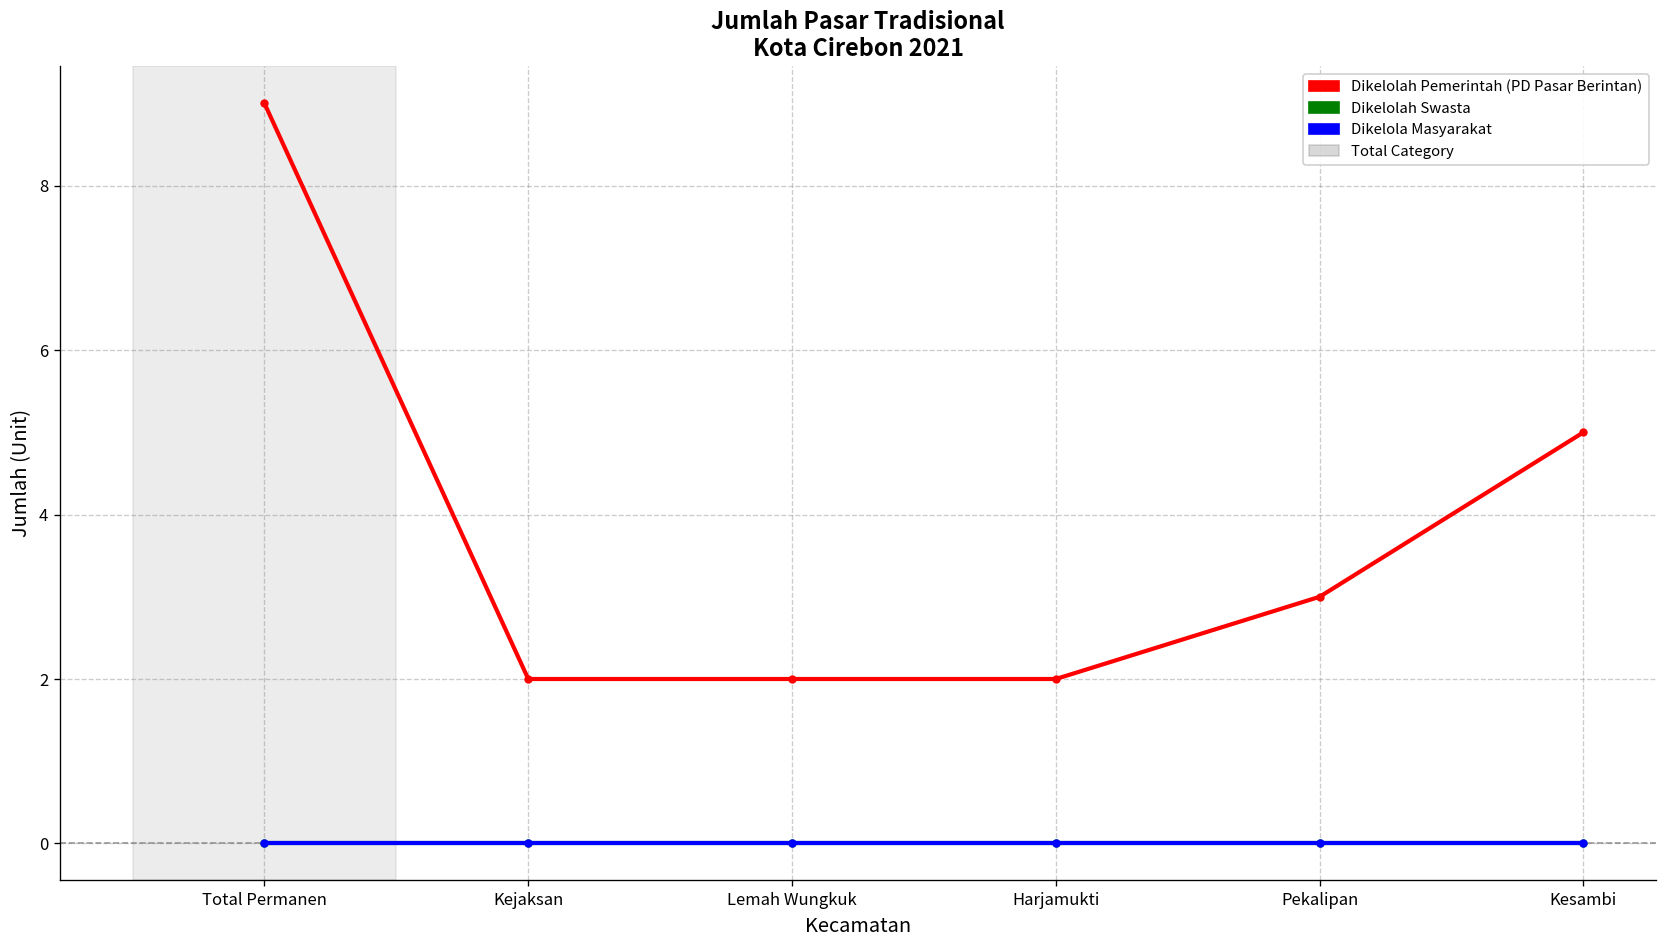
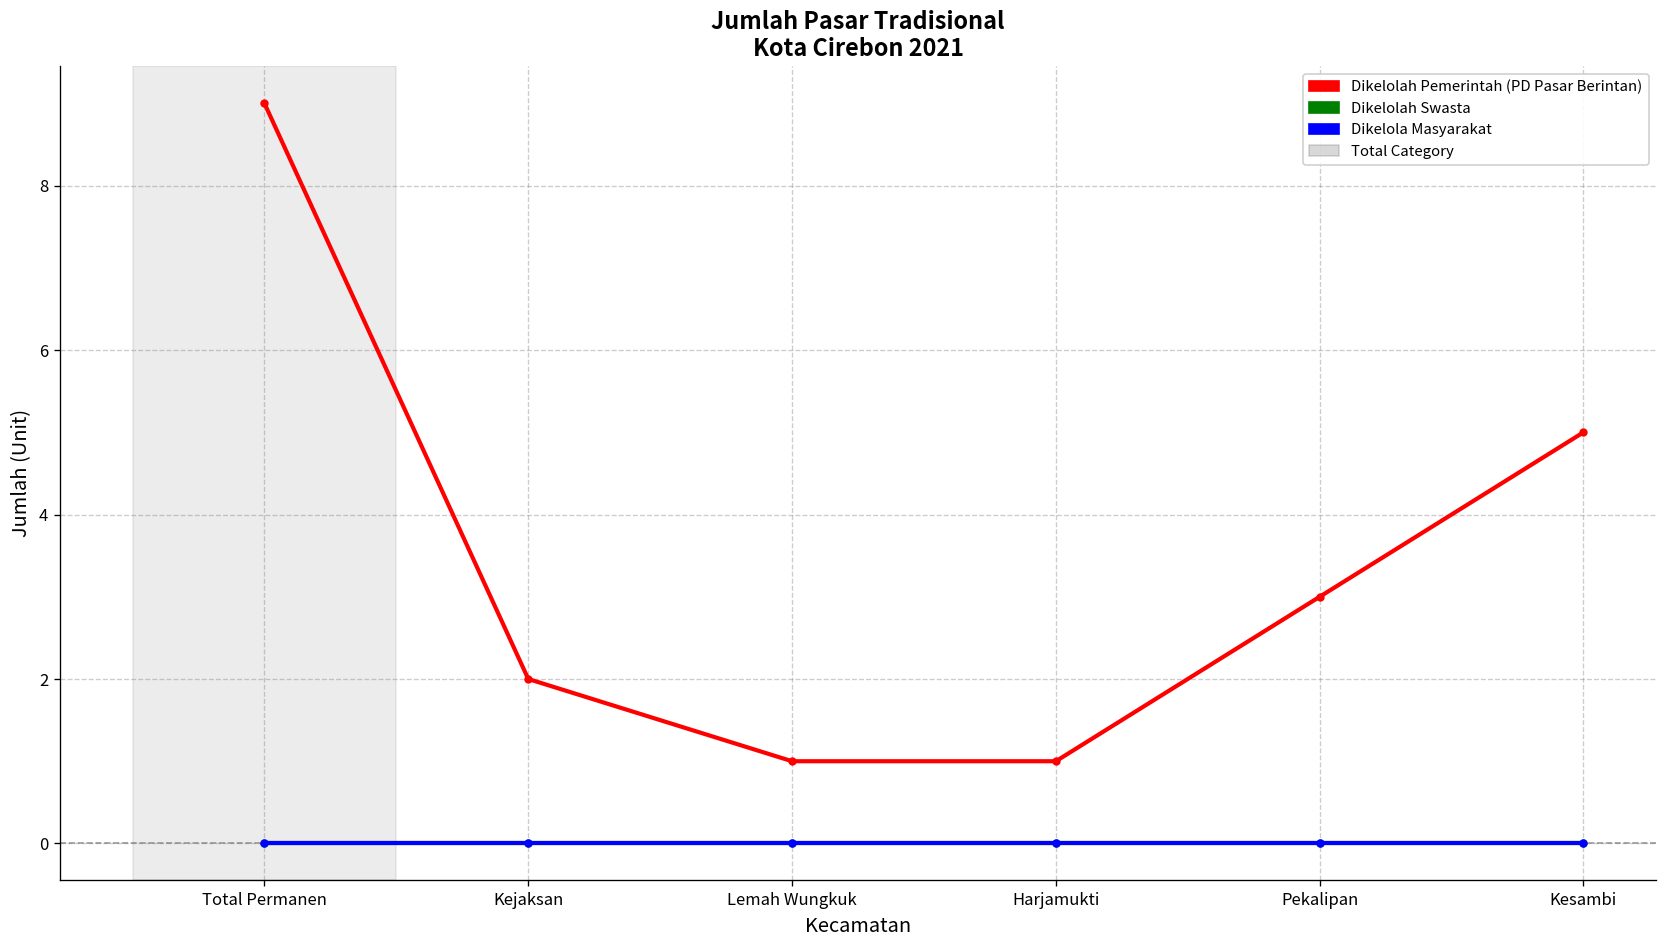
Dikelolah Pemerintah (PD Pasar Berintan), Lemah Wungkuk: 2 -> 1
Dikelolah Pemerintah (PD Pasar Berintan), Harjamukti: 2 -> 1
